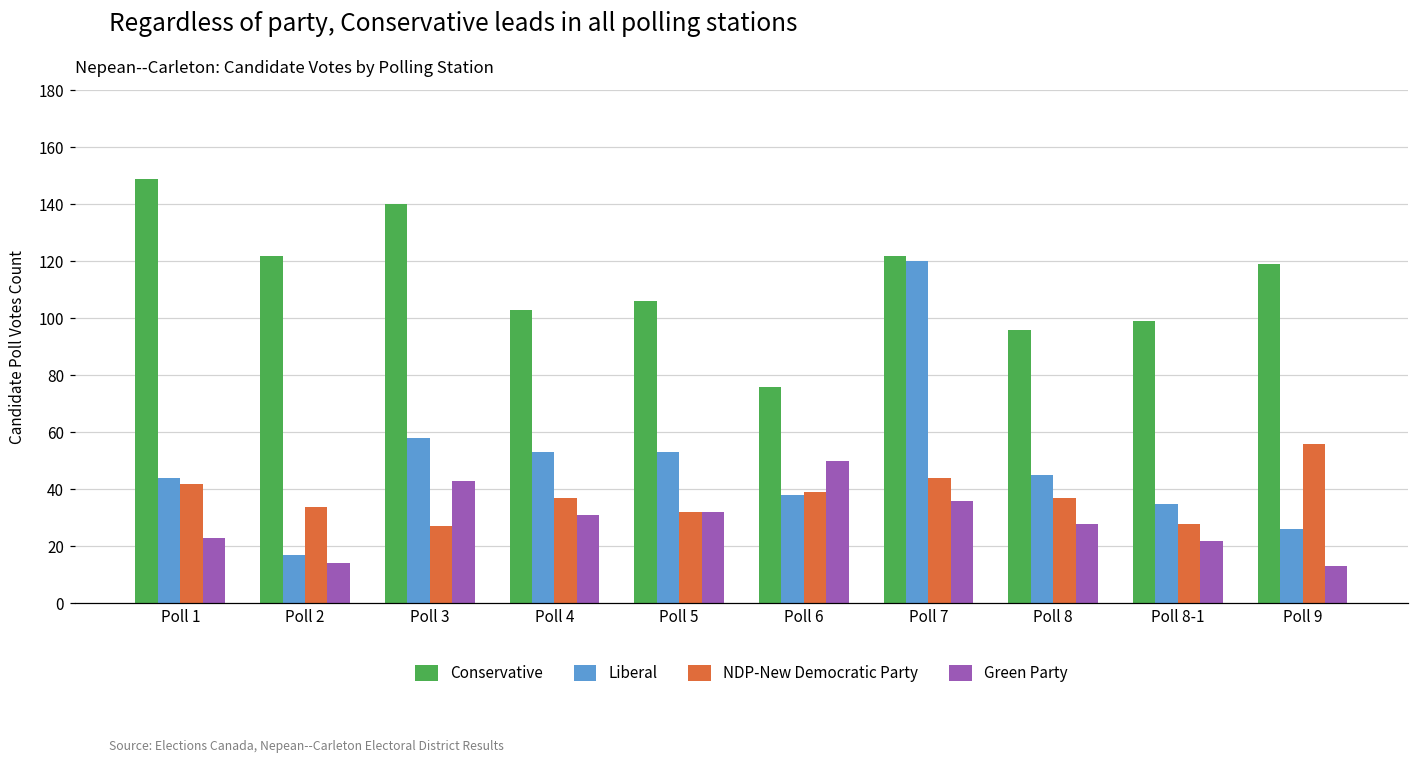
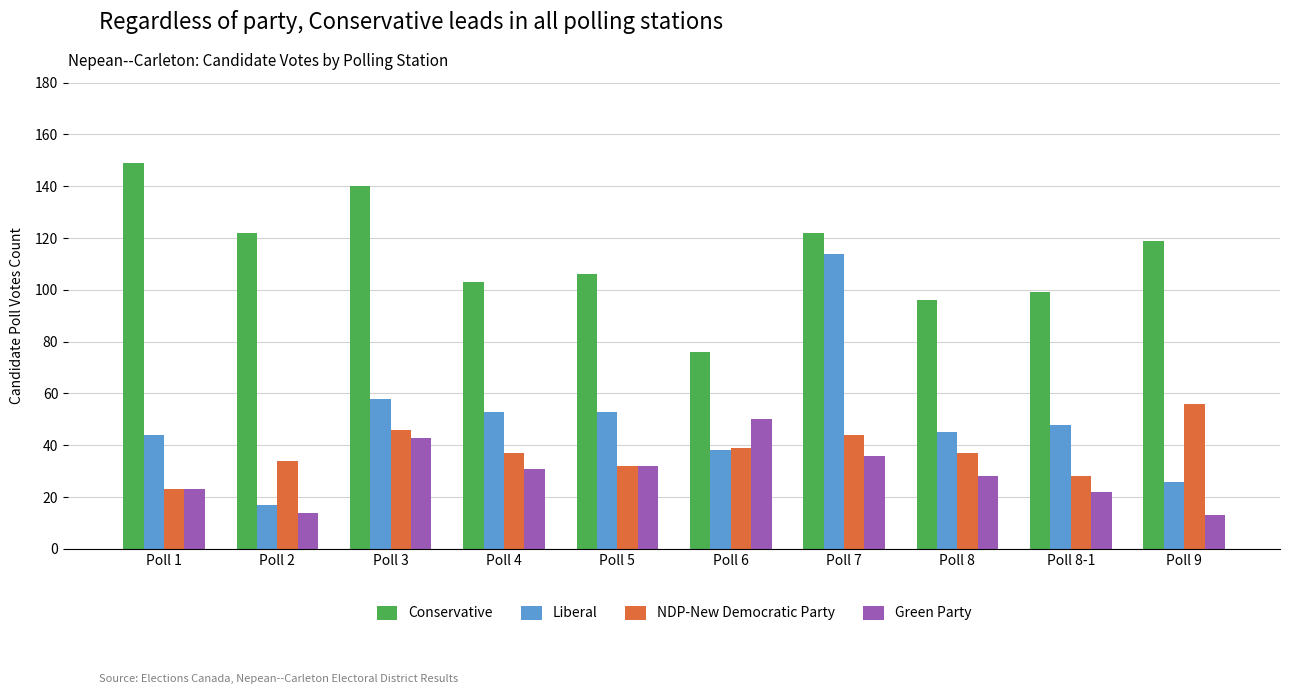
NDP-New Democratic Party, Poll 1: 42 -> 23
NDP-New Democratic Party, Poll 3: 27 -> 46
Liberal, Poll 7: 120 -> 114
Liberal, Poll 8-1: 35 -> 48
